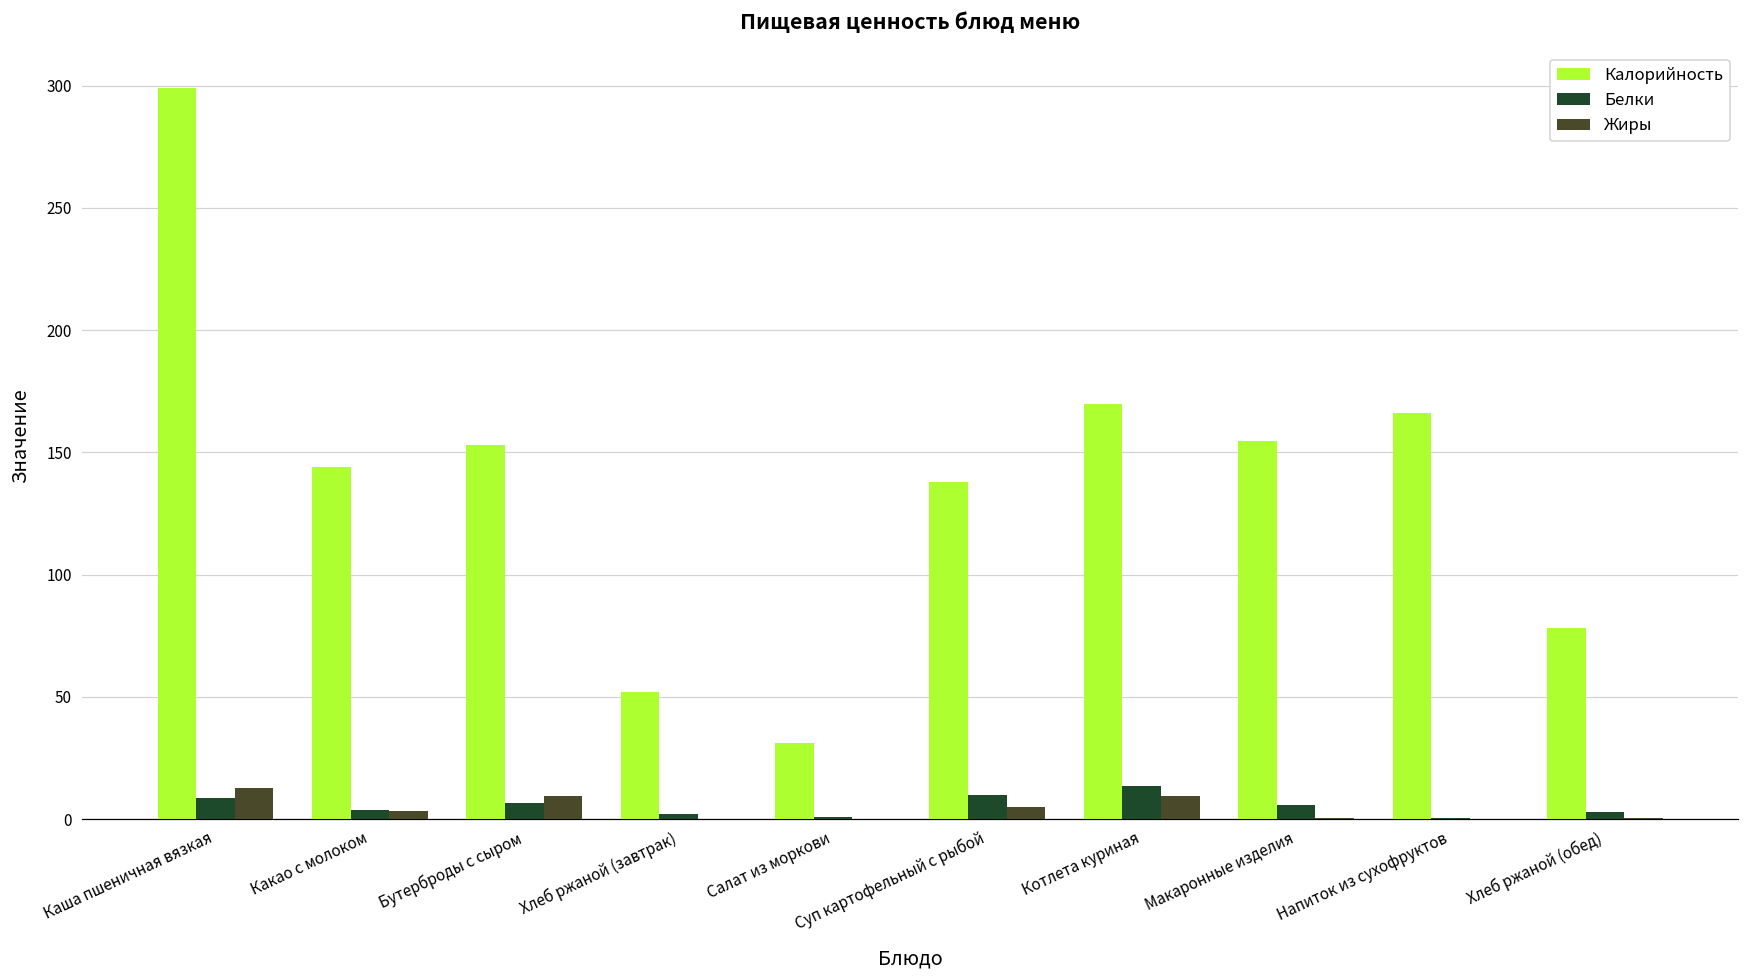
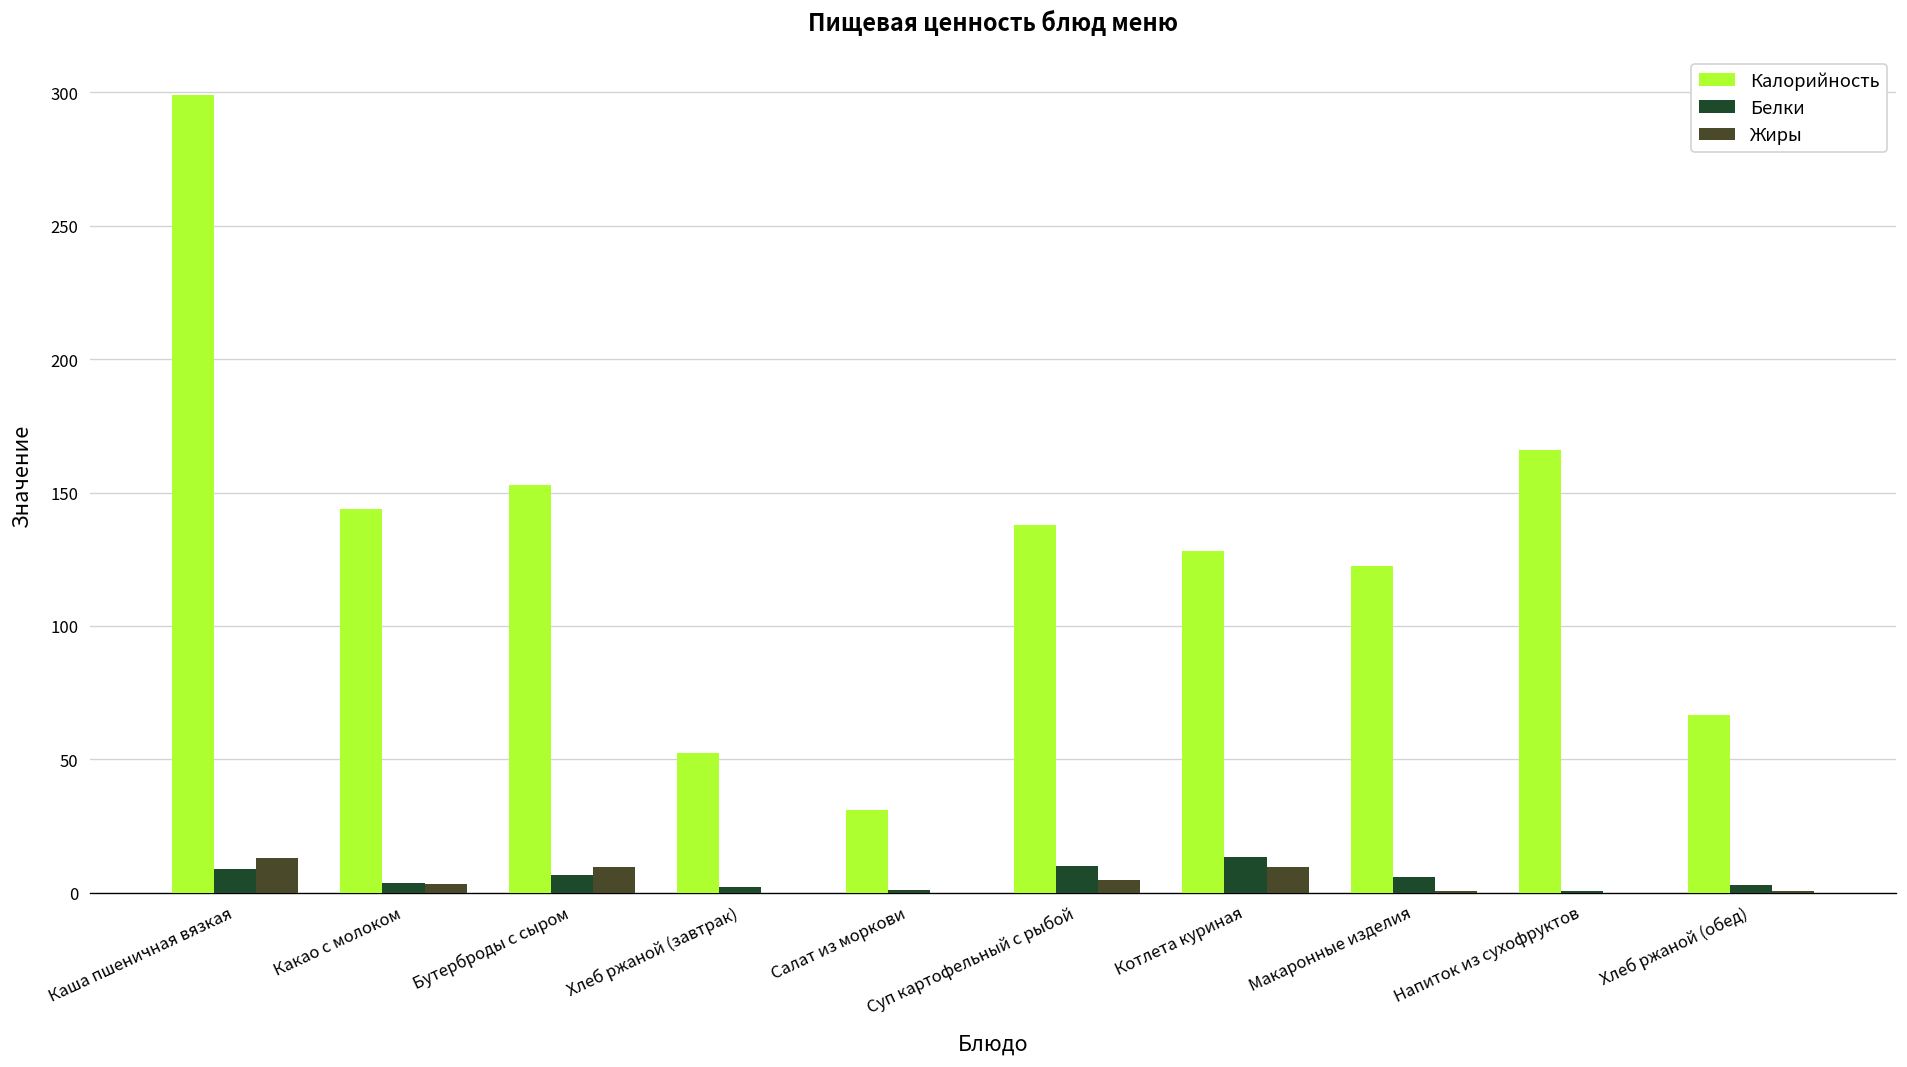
Калорийность, Котлета куриная: 170 -> 128
Калорийность, Макаронные изделия: 155 -> 122
Калорийность, Хлеб ржаной (обед): 78 -> 67
